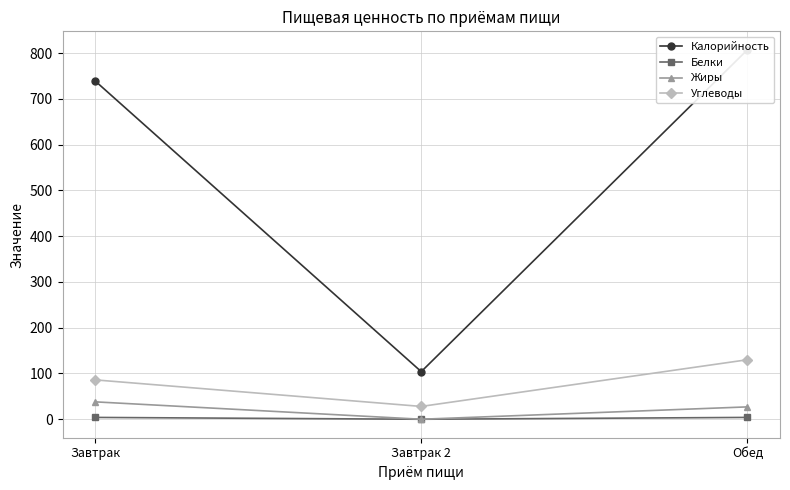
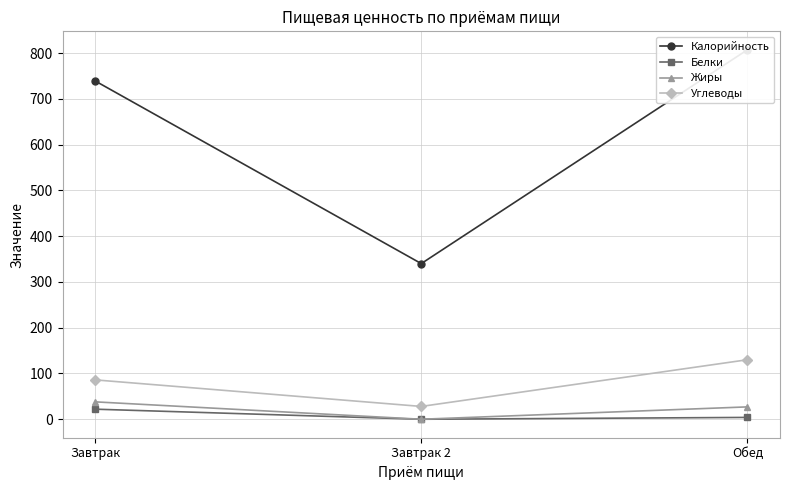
Белки, Завтрак: 0 -> 20
Калорийность, Завтрак 2: 100 -> 340
